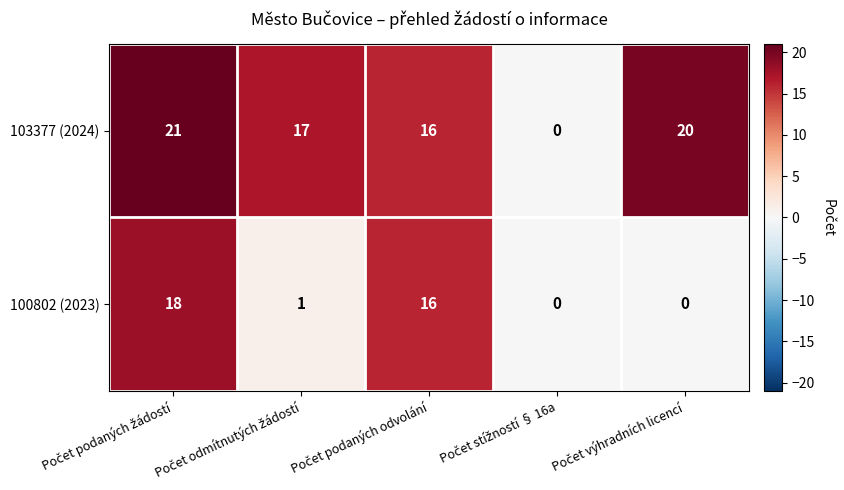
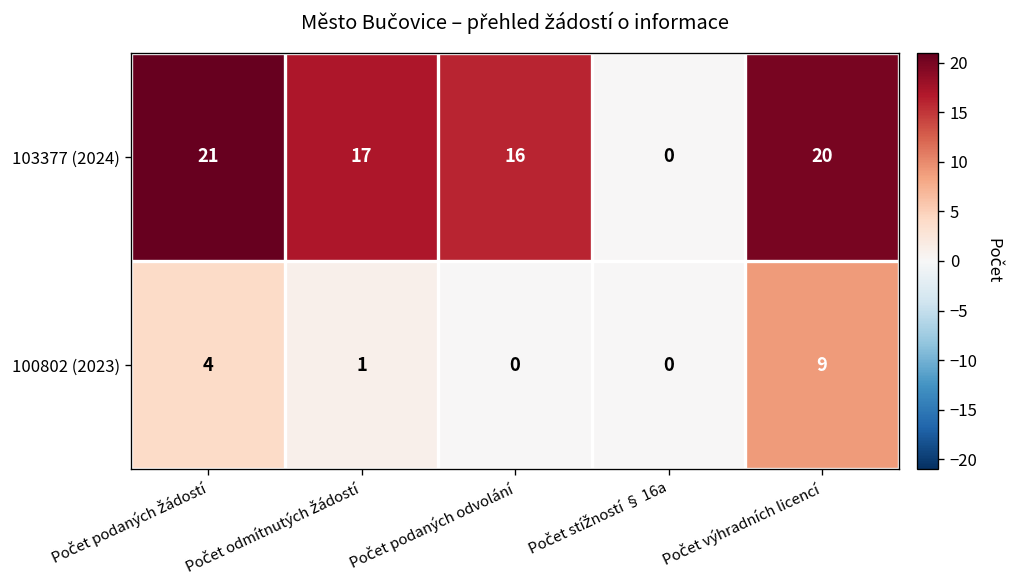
100802 (2023), Počet podaných žádostí: 18 -> 4
100802 (2023), Počet podaných odvolání: 16 -> 0
100802 (2023), Počet výhradních licencí: 0 -> 9
